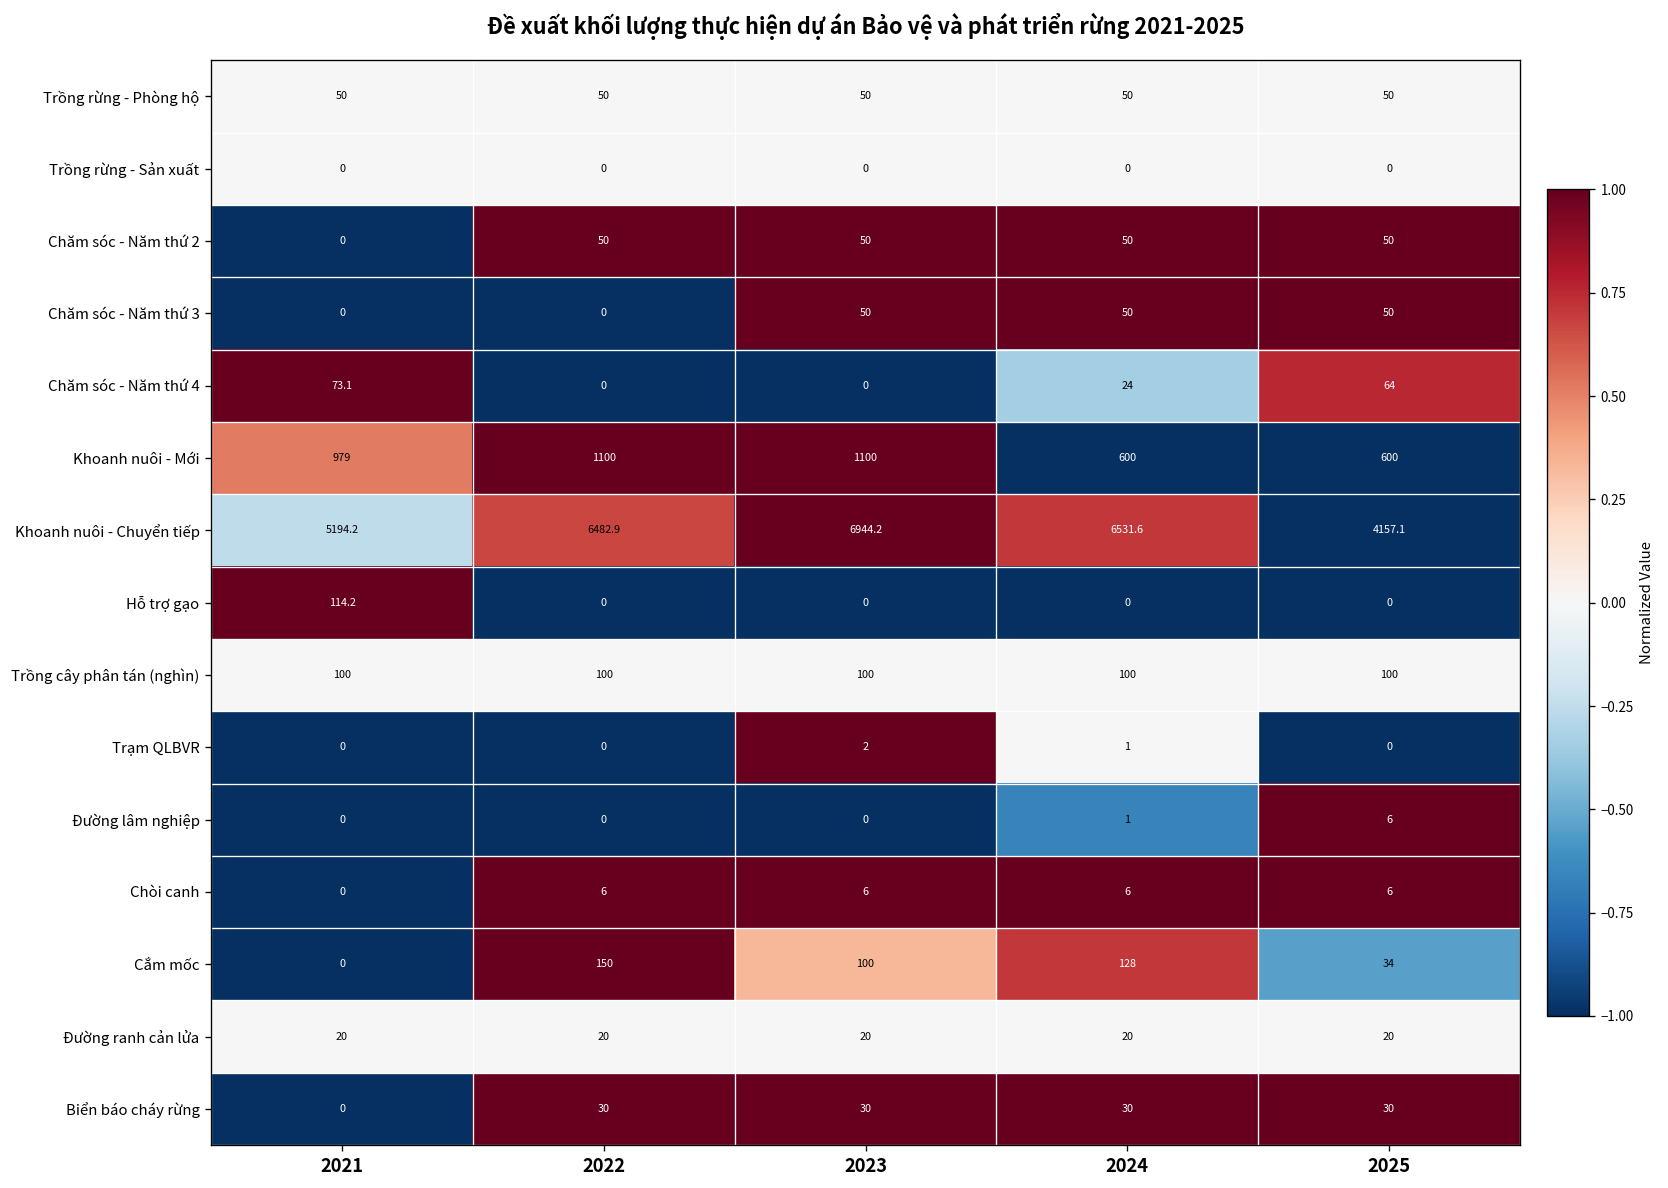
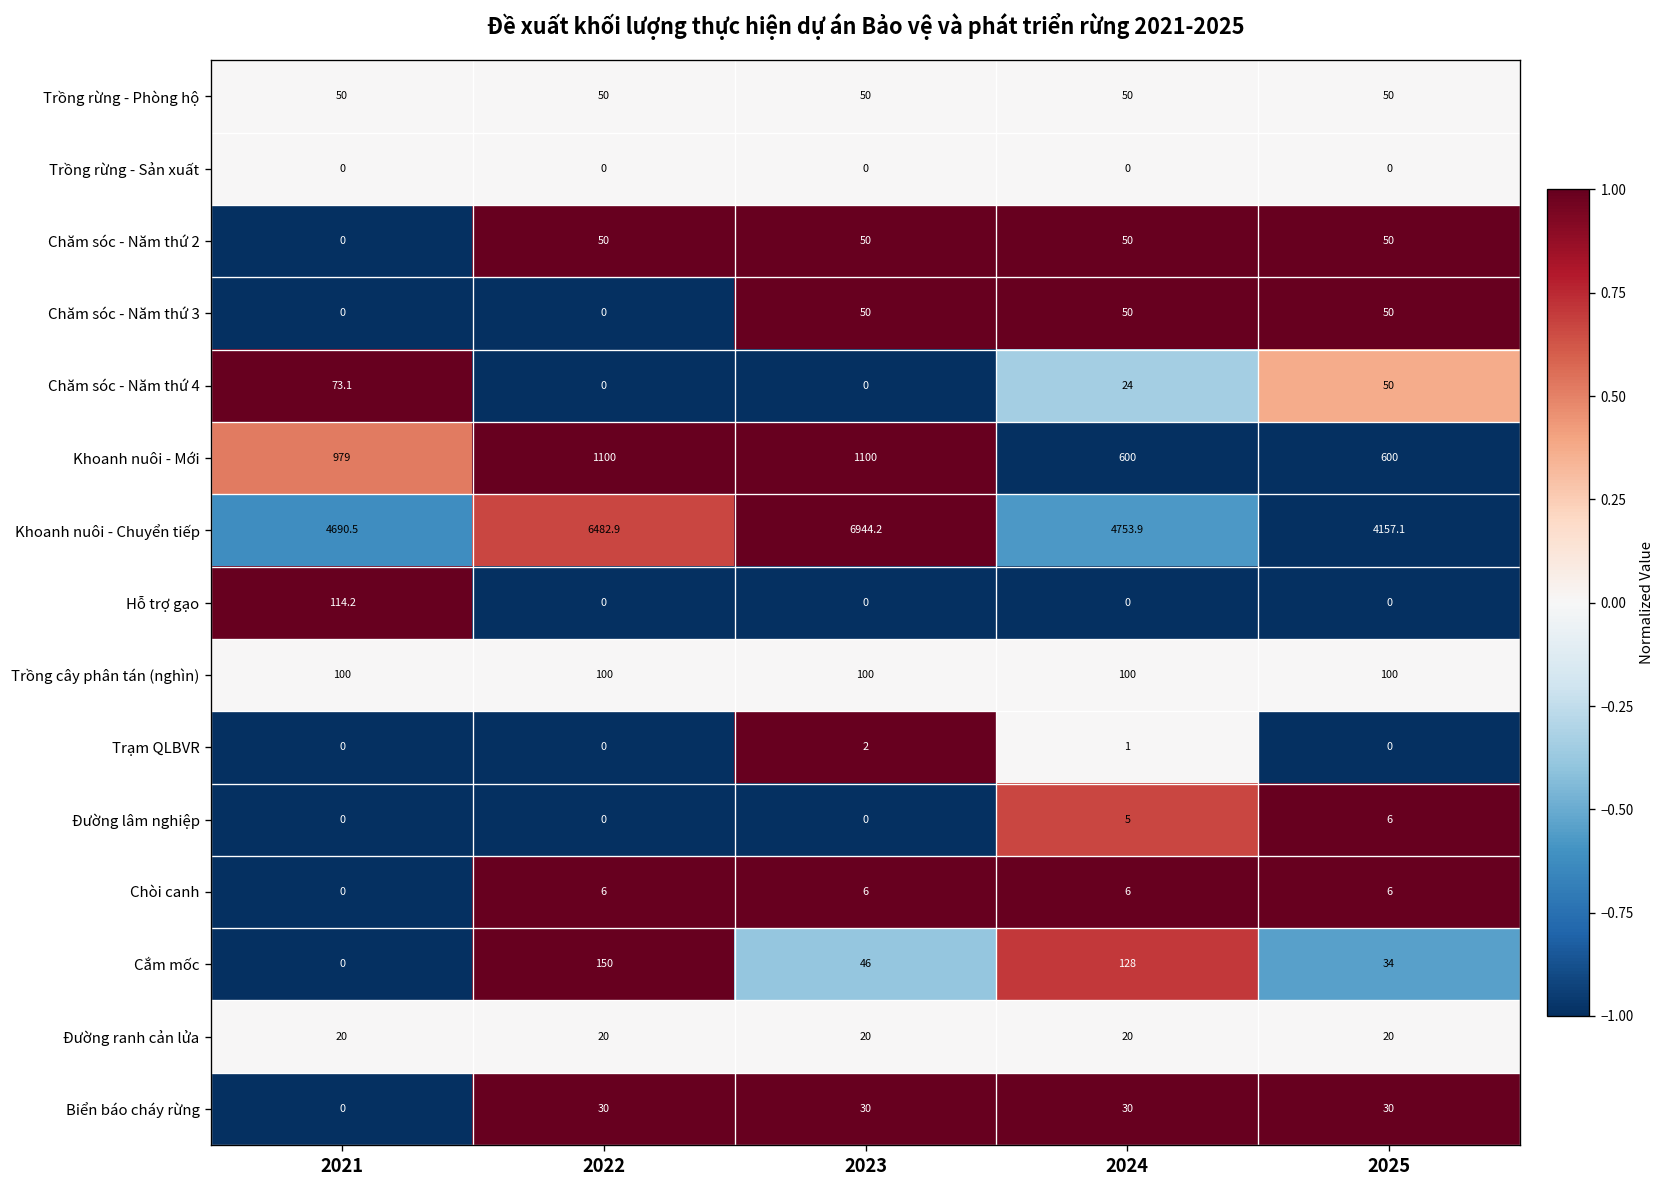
Chăm sóc - Năm thứ 4, 2025: 64 -> 50
Khoanh nuôi - Chuyển tiếp, 2021: 5194.2 -> 4690.5
Khoanh nuôi - Chuyển tiếp, 2024: 6531.6 -> 4753.9
Đường lâm nghiệp, 2024: 1 -> 5
Cắm mốc, 2023: 100 -> 46
